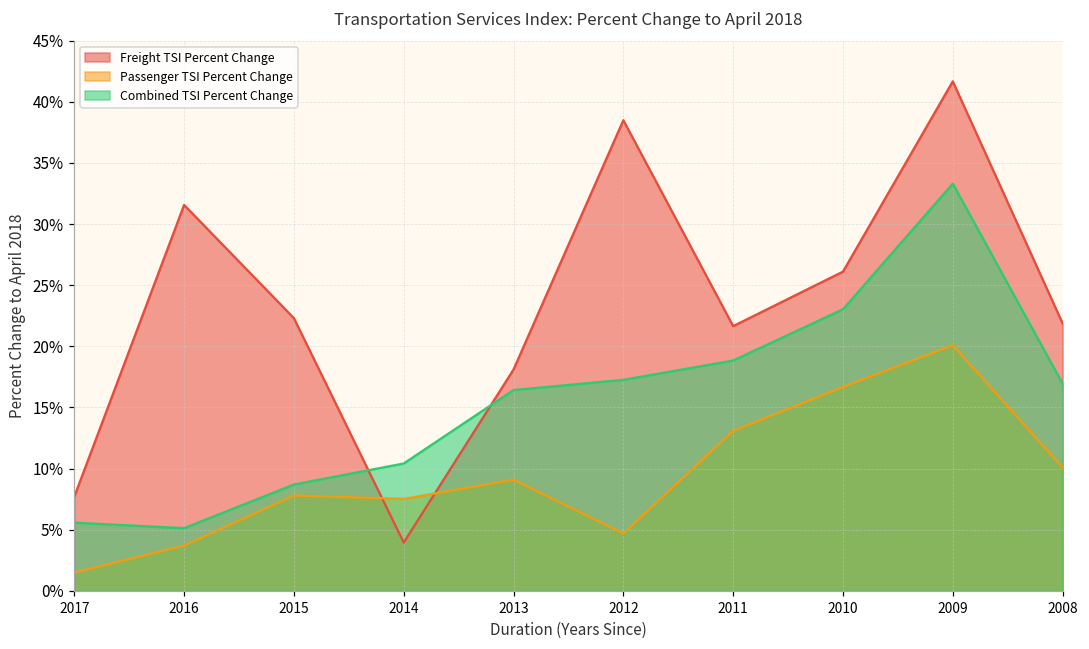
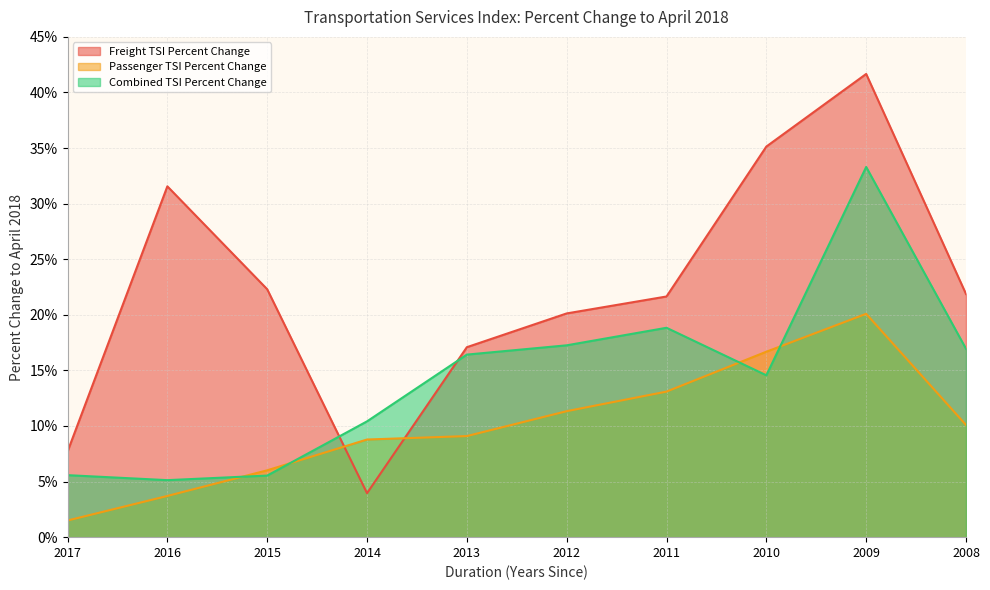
Passenger TSI Percent Change, 2015: 7.8% -> 6.0%
Combined TSI Percent Change, 2015: 8.7% -> 5.5%
Passenger TSI Percent Change, 2014: 7.5% -> 8.8%
Freight TSI Percent Change, 2013: 18.1% -> 17.1%
Freight TSI Percent Change, 2012: 38.5% -> 20.1%
Passenger TSI Percent Change, 2012: 4.7% -> 11.3%
Freight TSI Percent Change, 2010: 26.1% -> 35.1%
Combined TSI Percent Change, 2010: 23.0% -> 14.6%
